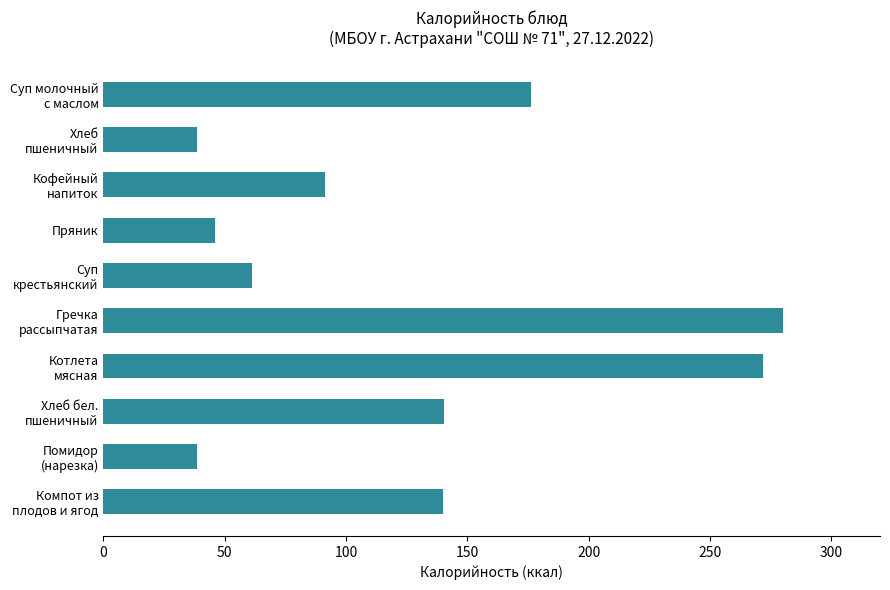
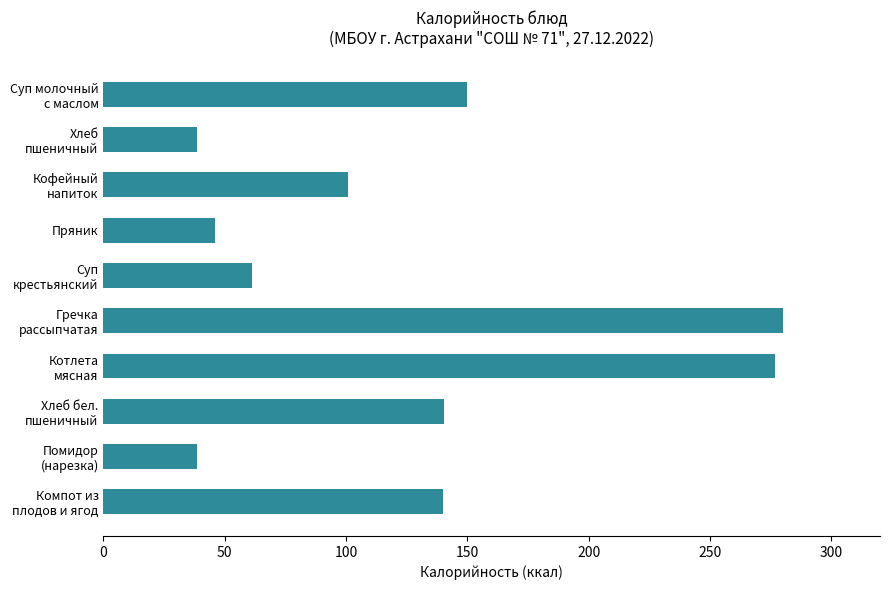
Суп молочный с маслом: 176 -> 150
Кофейный напиток: 91 -> 101
Котлета мясная: 272 -> 277
